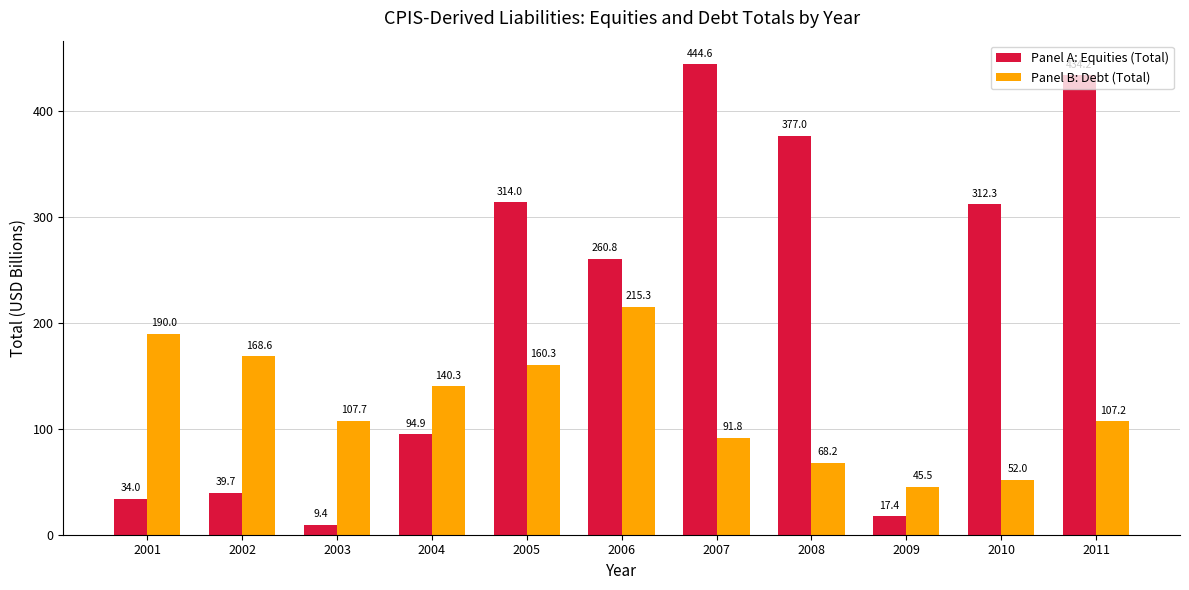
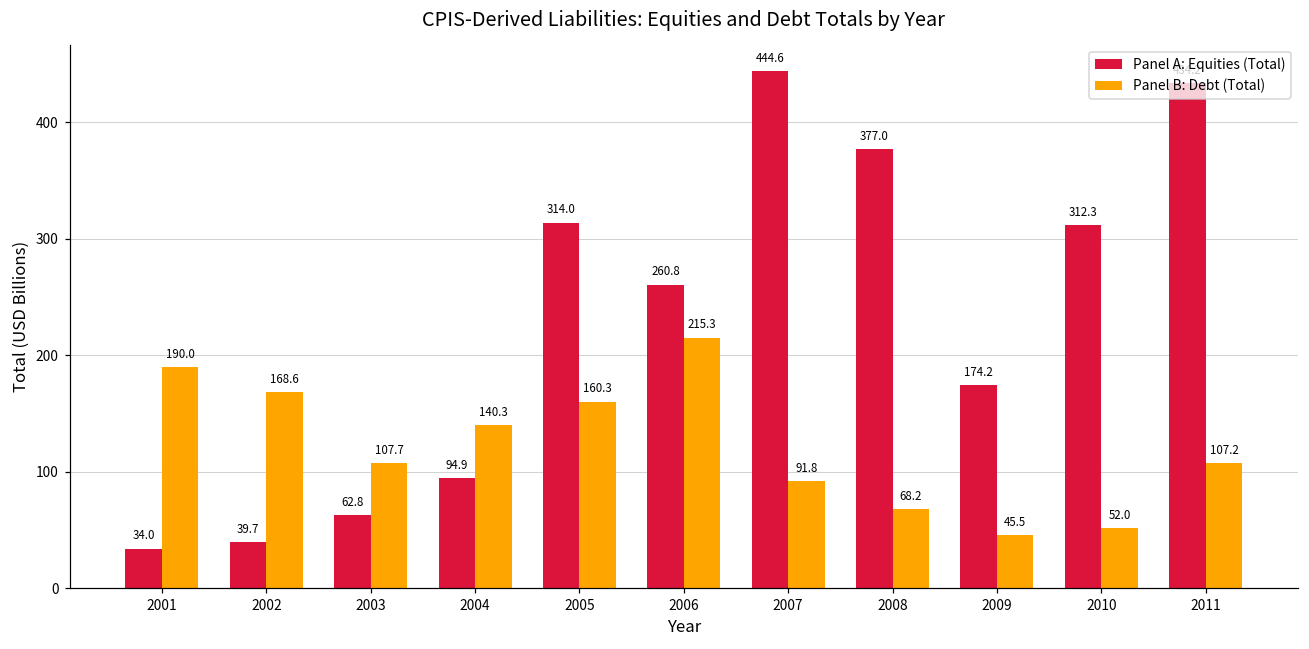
Panel A: Equities (Total), 2003: 9.4 -> 62.8
Panel A: Equities (Total), 2009: 17.4 -> 174.2
